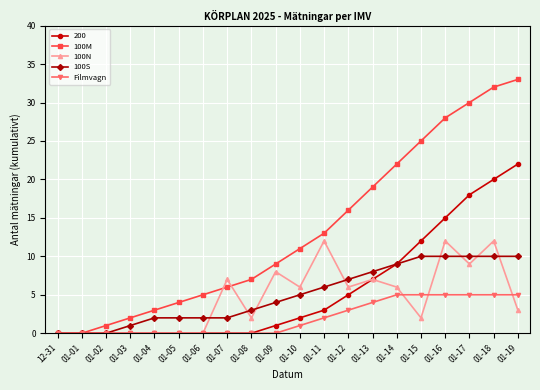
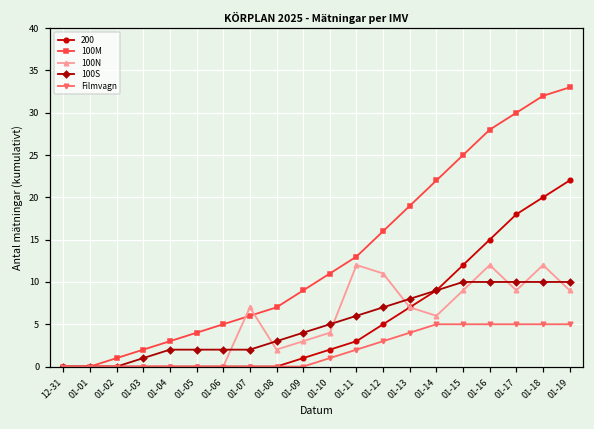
100N, 01-09: 8 -> 3
100N, 01-10: 6 -> 4
100N, 01-12: 6 -> 11
100N, 01-15: 2 -> 9
100N, 01-19: 3 -> 9
